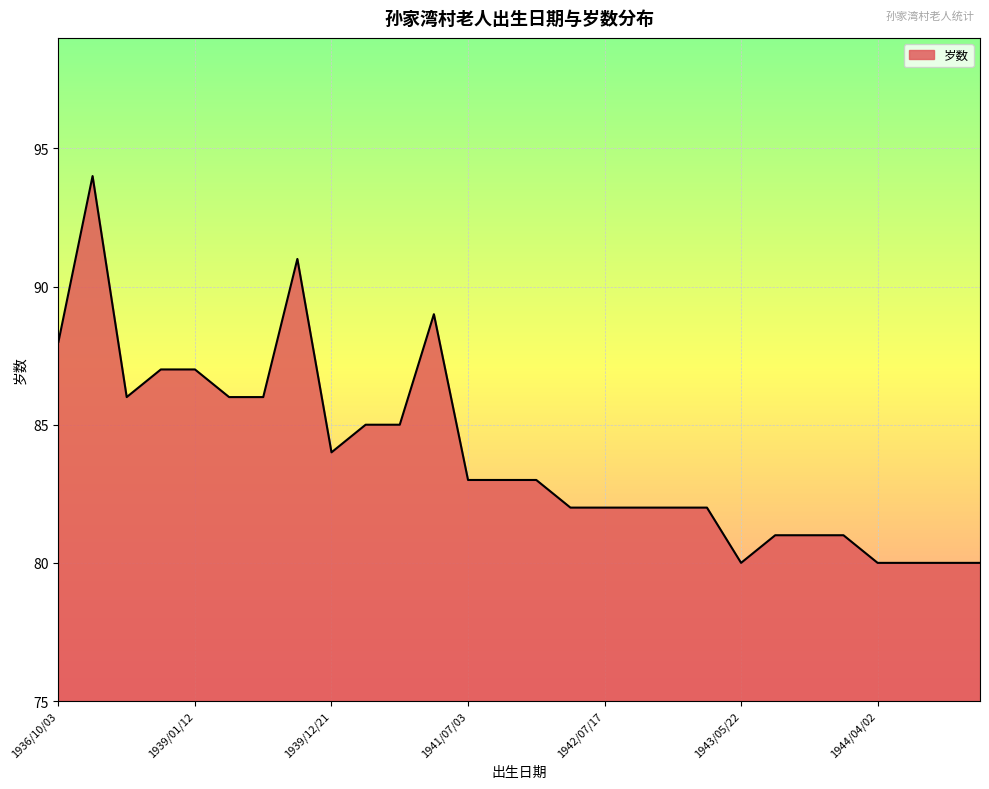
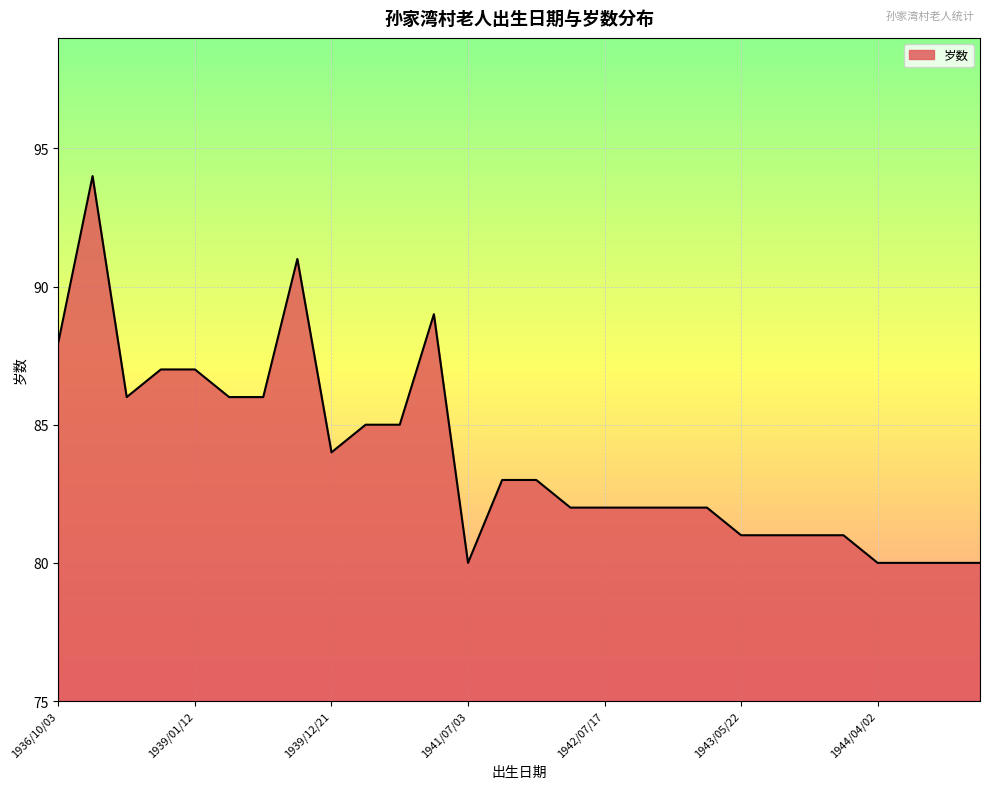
1941/07/03: 83 -> 80
1943/05/22: 80 -> 81
